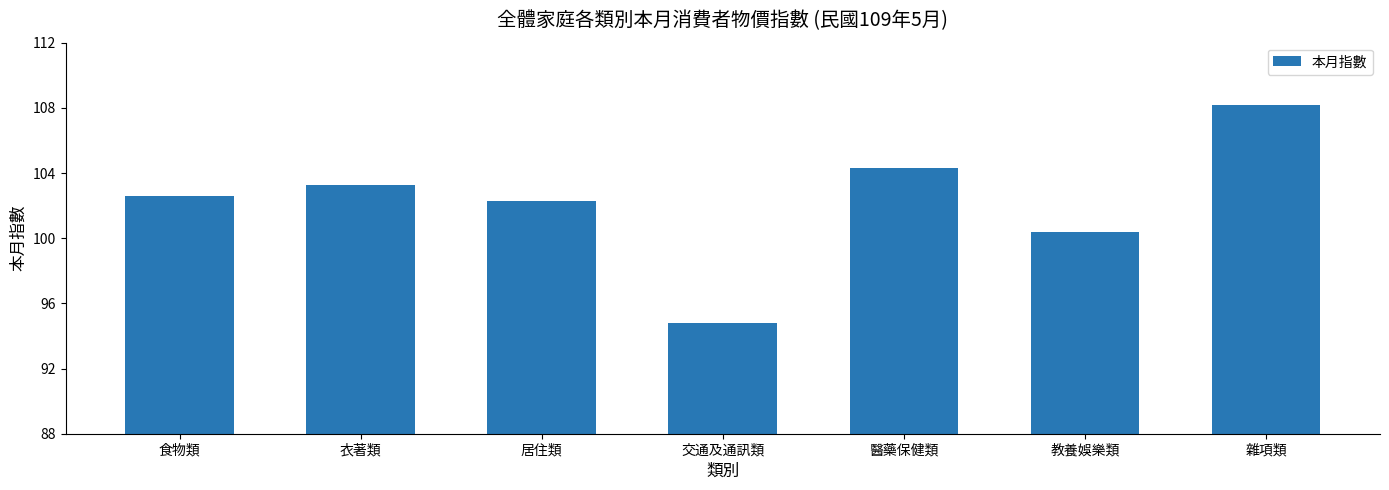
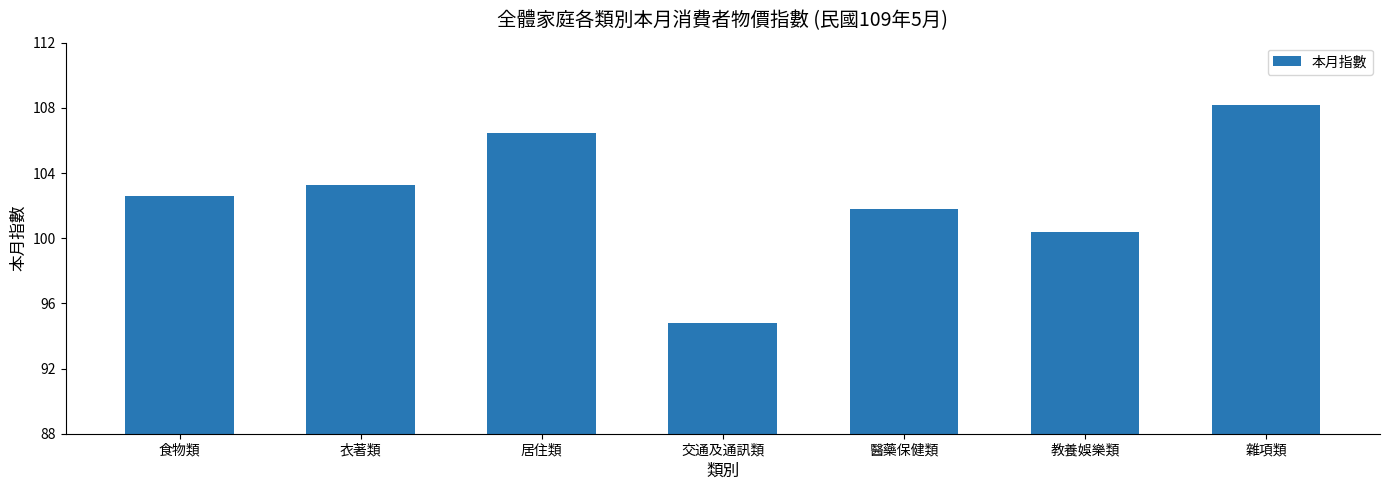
居住類: 102.3 -> 106.4
醫藥保健類: 104.3 -> 101.8
